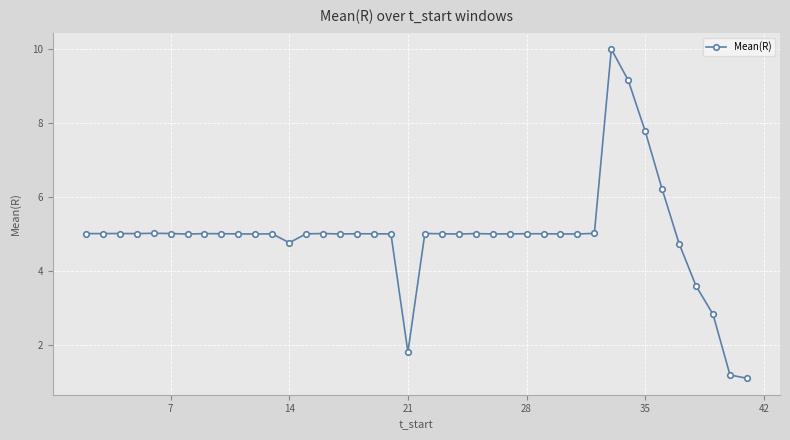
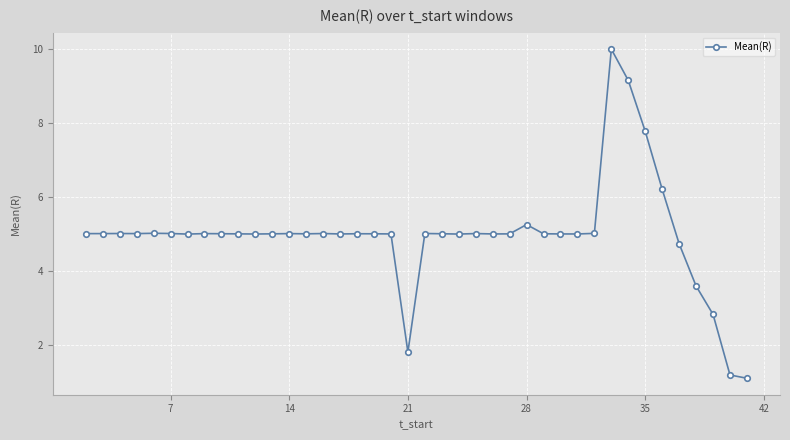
14: 4.8 -> 5.0
28: 5.0 -> 5.2
